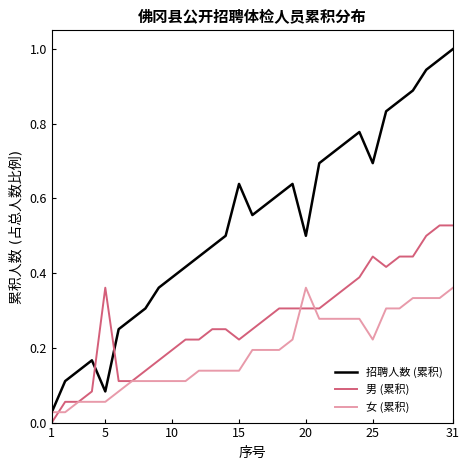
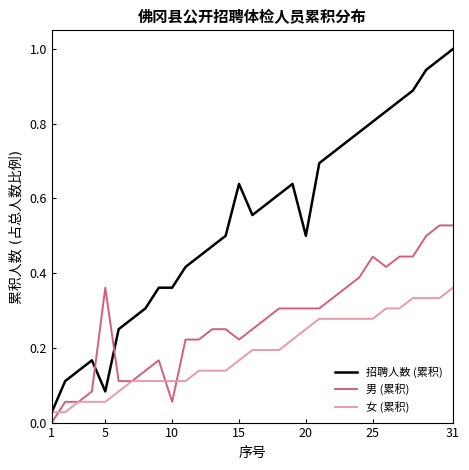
招聘人数 (累积), 10: 0.39 -> 0.36
男 (累积), 10: 0.19 -> 0.06
女 (累积), 15: 0.14 -> 0.17
女 (累积), 20: 0.36 -> 0.25
招聘人数 (累积), 25: 0.69 -> 0.81
女 (累积), 25: 0.22 -> 0.28
